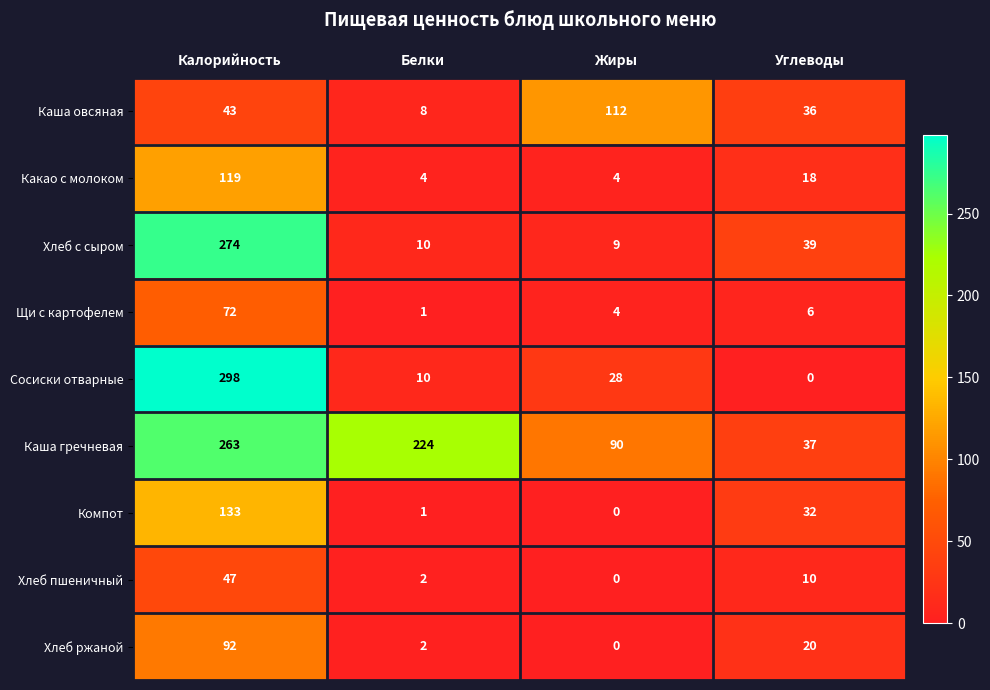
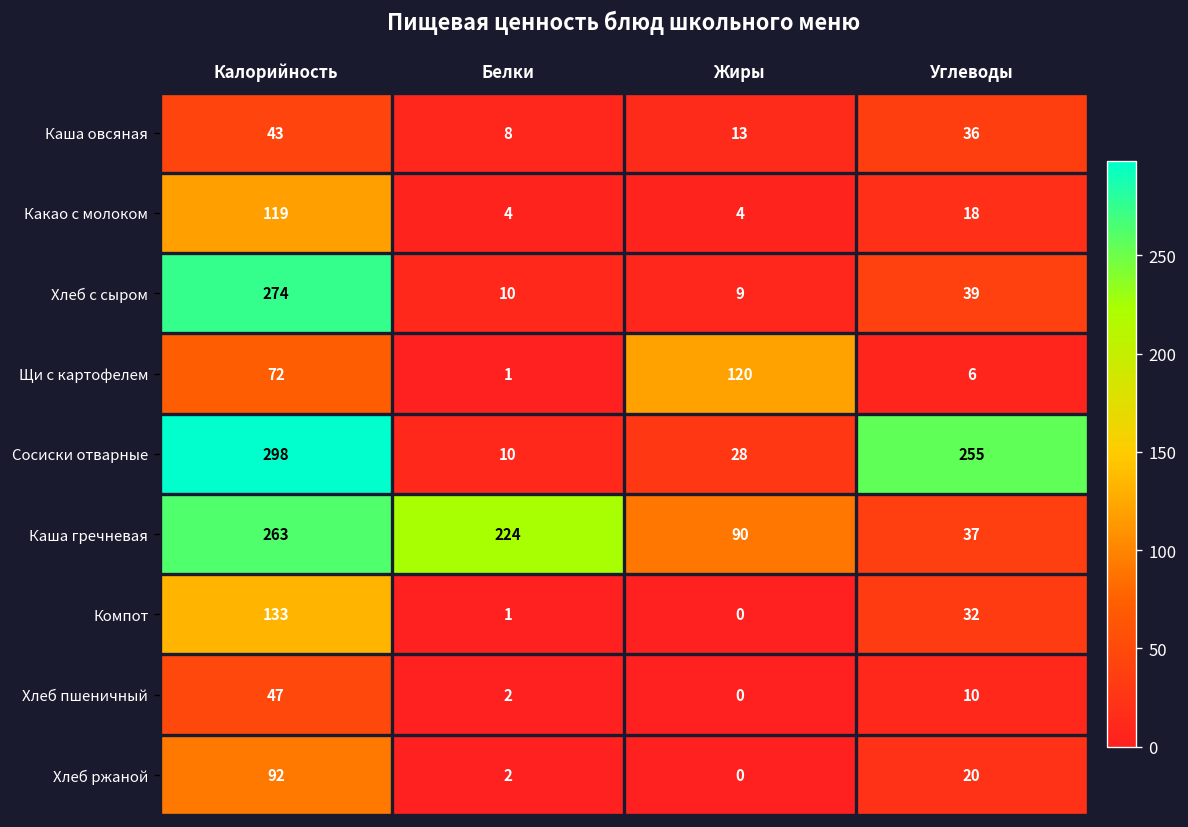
Каша овсяная, Жиры: 112 -> 13
Щи с картофелем, Жиры: 4 -> 120
Сосиски отварные, Углеводы: 0 -> 255
